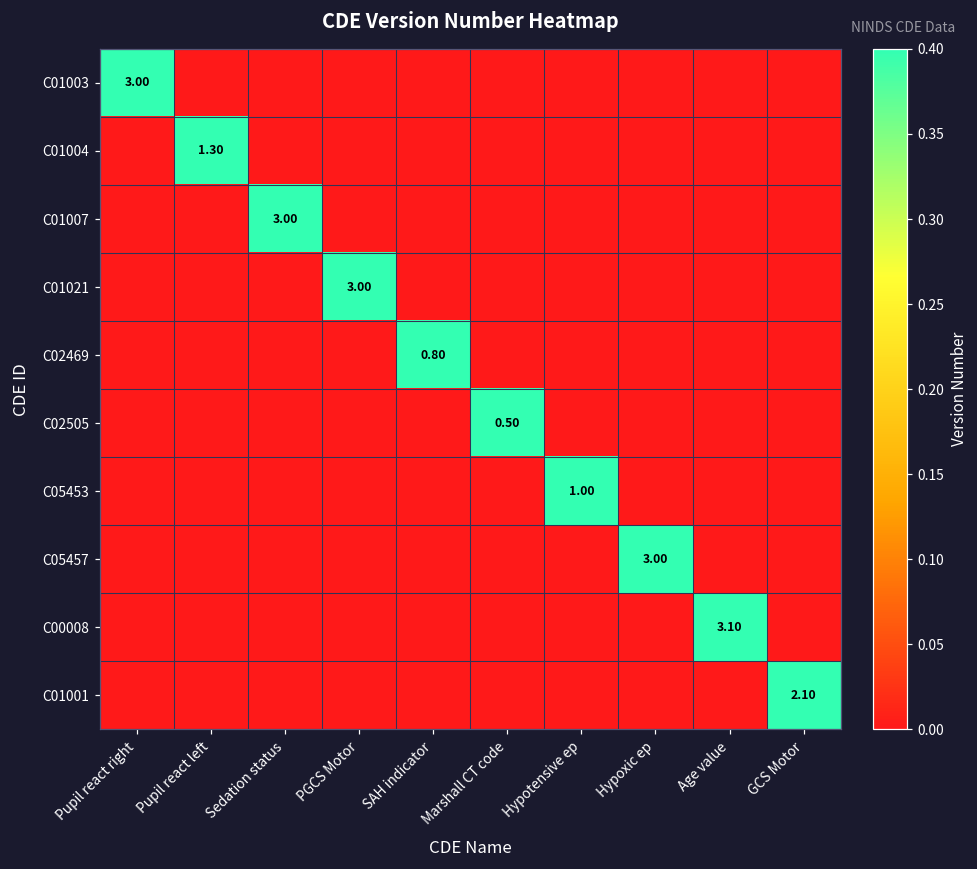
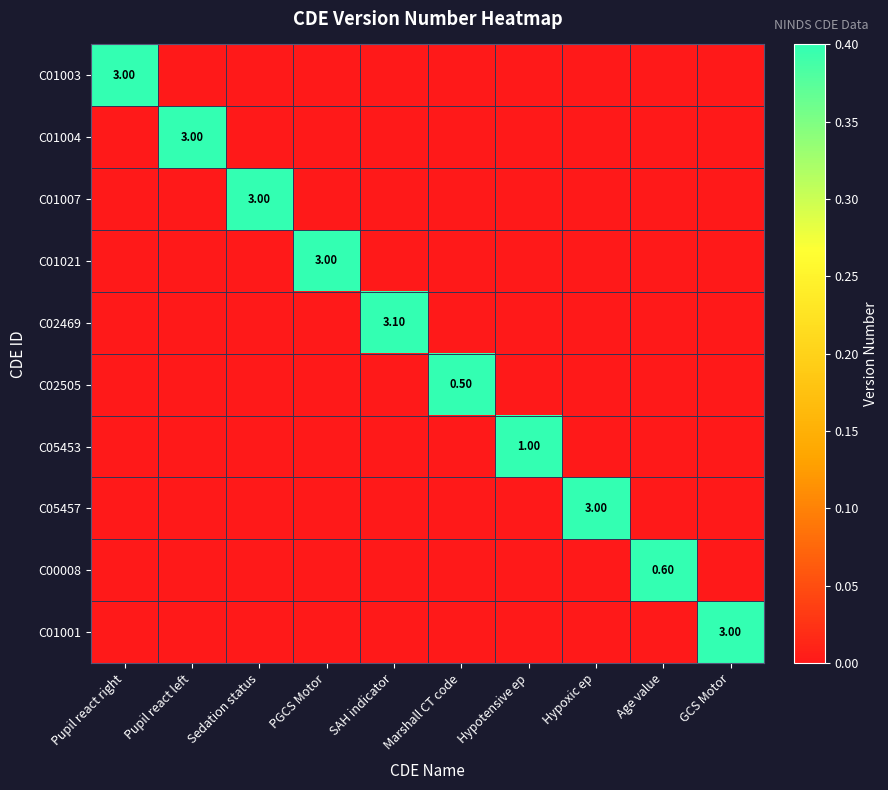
C01004, Pupil react left: 1.30 -> 3.00
C02469, SAH indicator: 0.80 -> 3.10
C00008, Age value: 3.10 -> 0.60
C01001, GCS Motor: 2.10 -> 3.00
